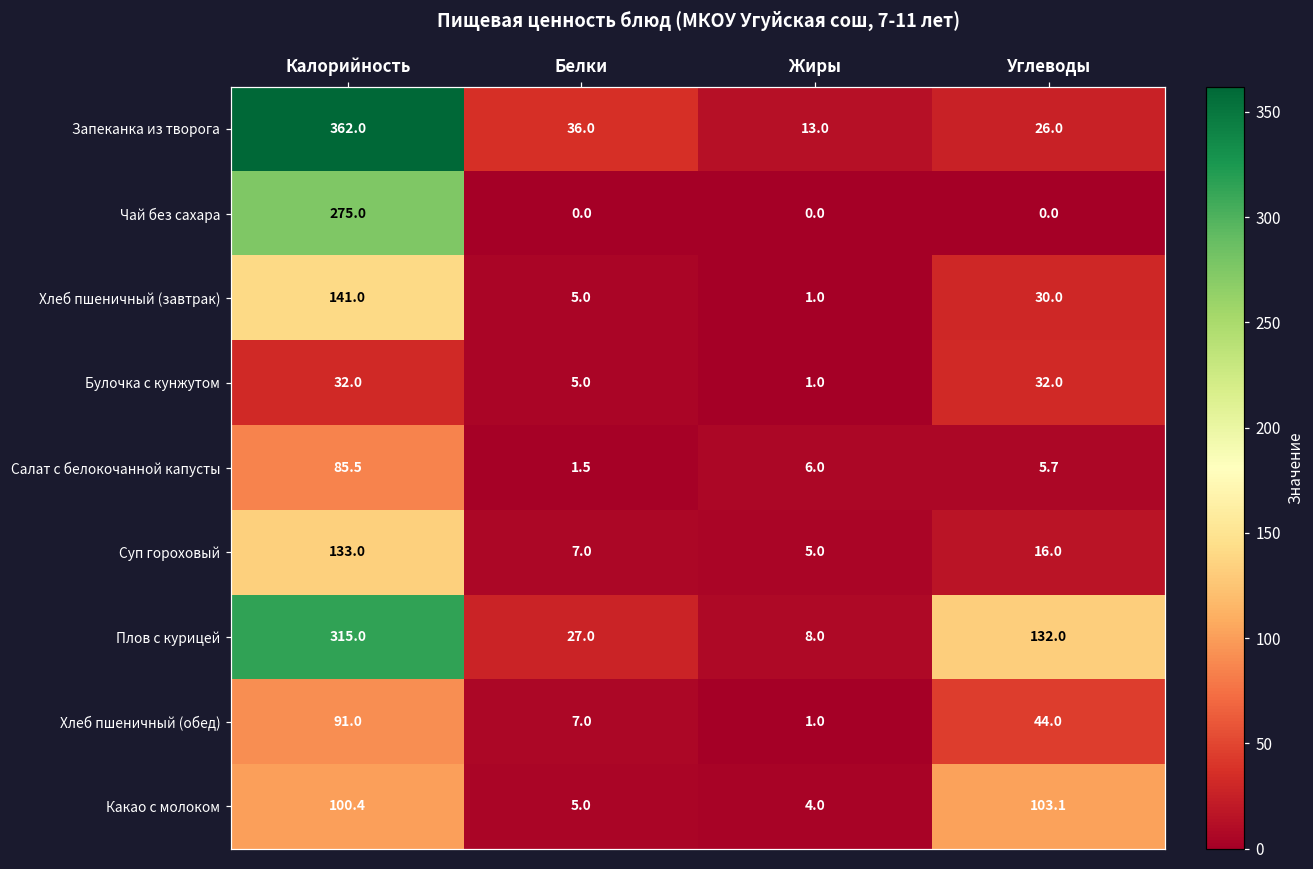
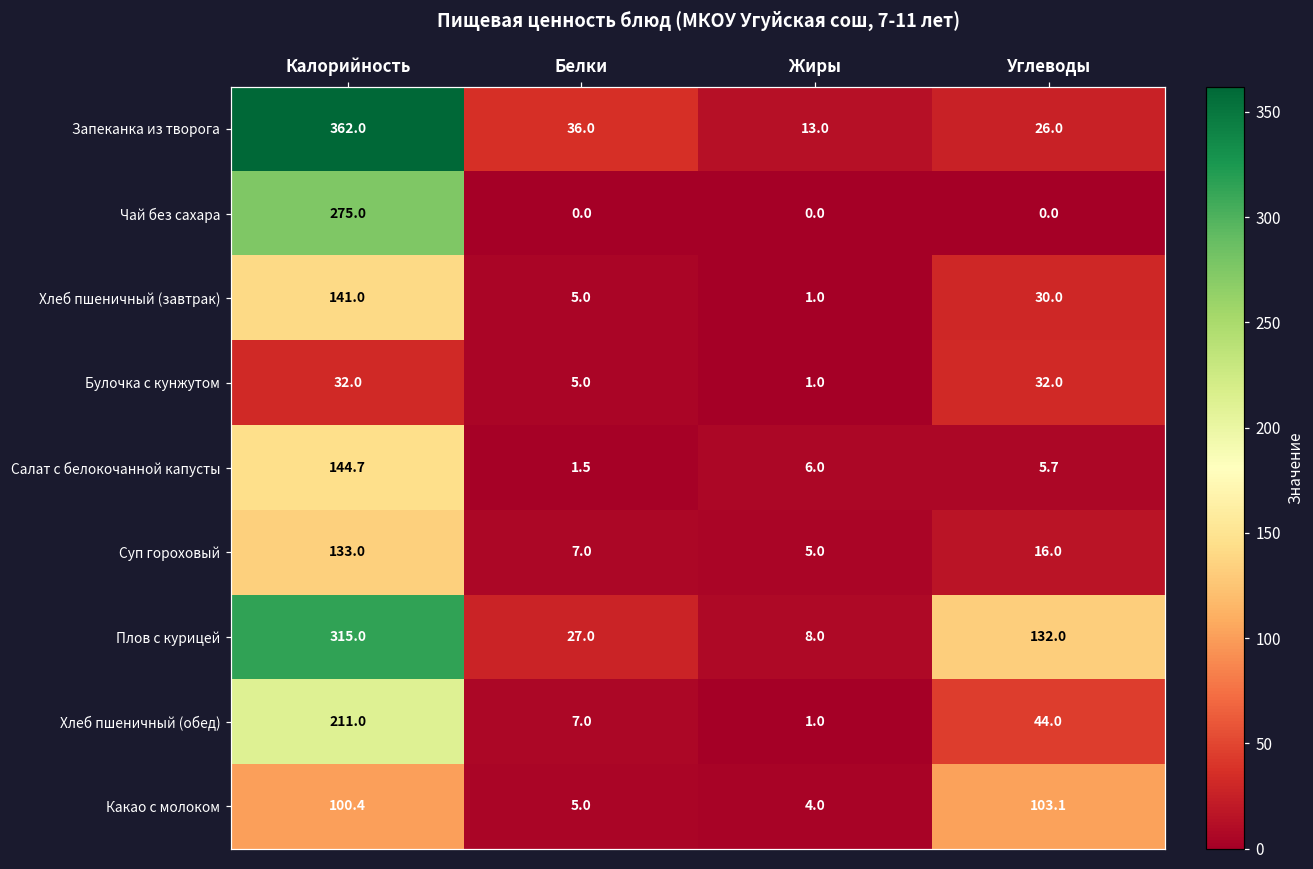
Салат с белокочанной капусты, Калорийность: 85.5 -> 144.7
Хлеб пшеничный (обед), Калорийность: 91.0 -> 211.0
